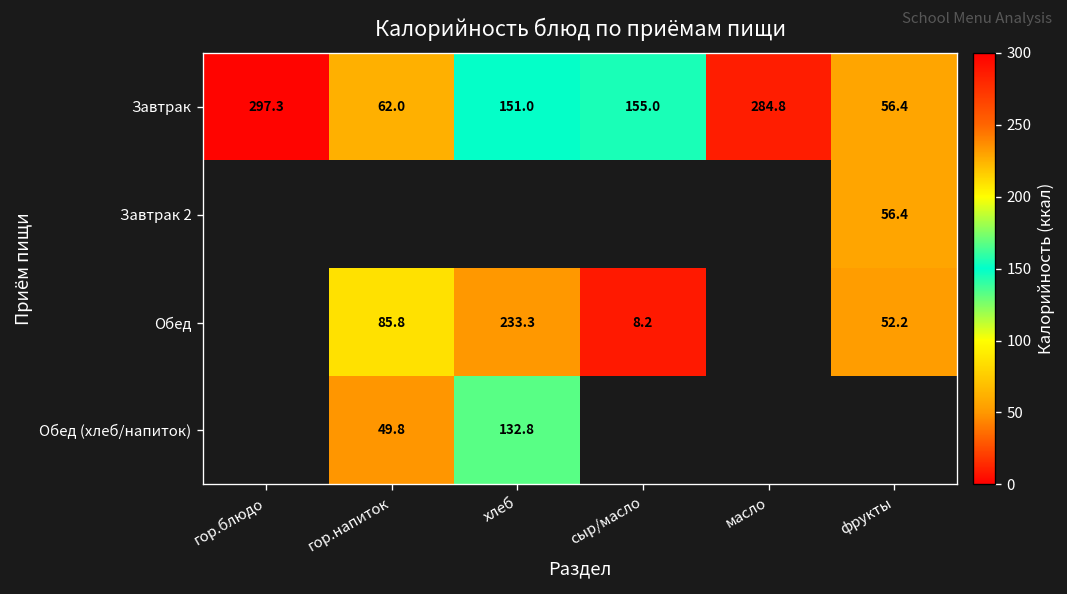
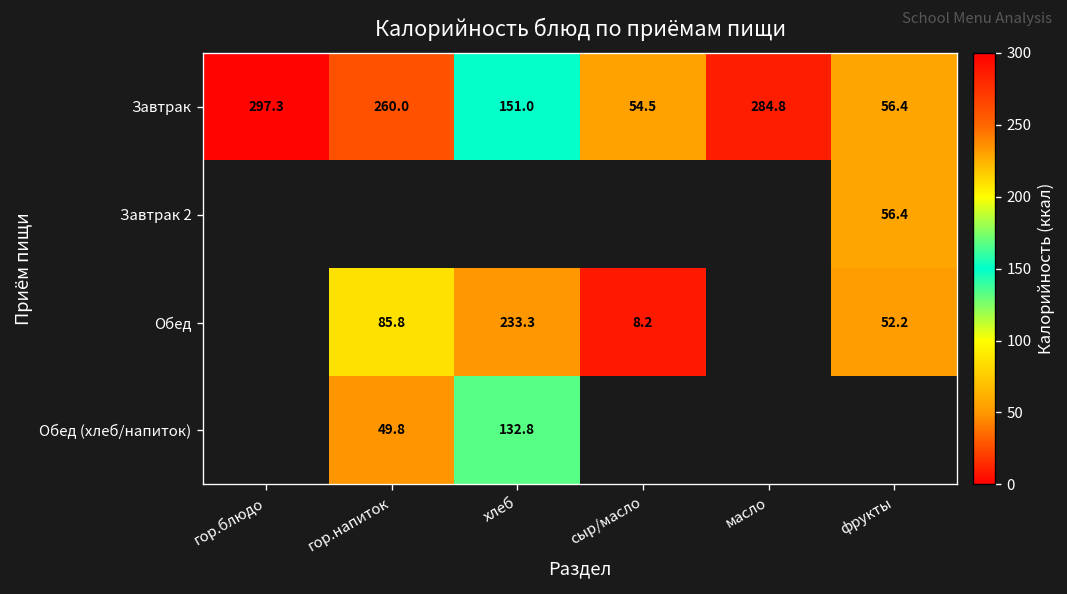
Завтрак, гор.напиток: 62.0 -> 260.0
Завтрак, сыр/масло: 155.0 -> 54.5
